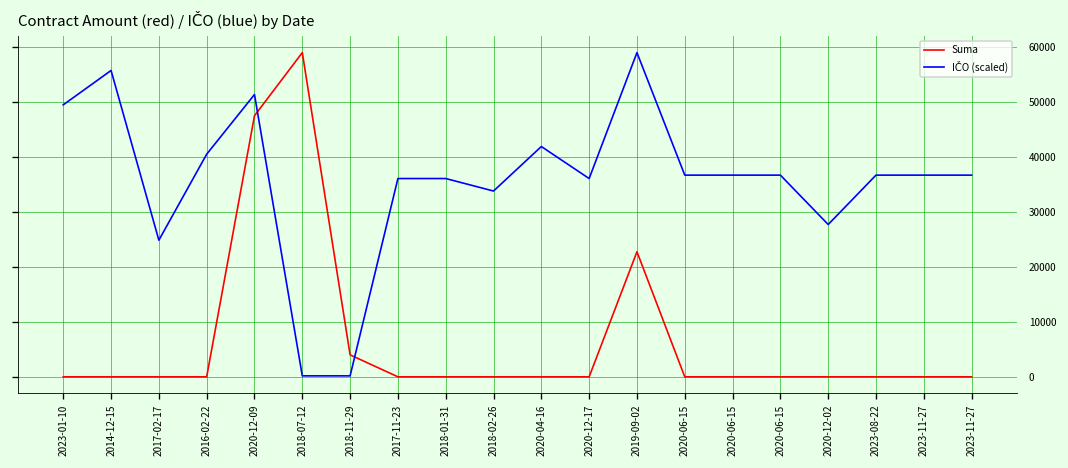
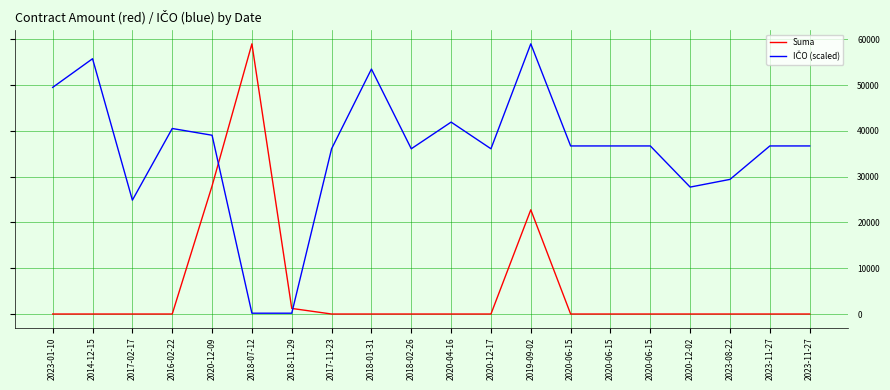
Suma, 2020-12-09: 48000 -> 28000
IČO (scaled), 2020-12-09: 51000 -> 39000
Suma, 2018-11-29: 4000 -> 1000
IČO (scaled), 2018-01-31: 36000 -> 54000
IČO (scaled), 2018-02-26: 34000 -> 36000
IČO (scaled), 2023-08-22: 37000 -> 29000
